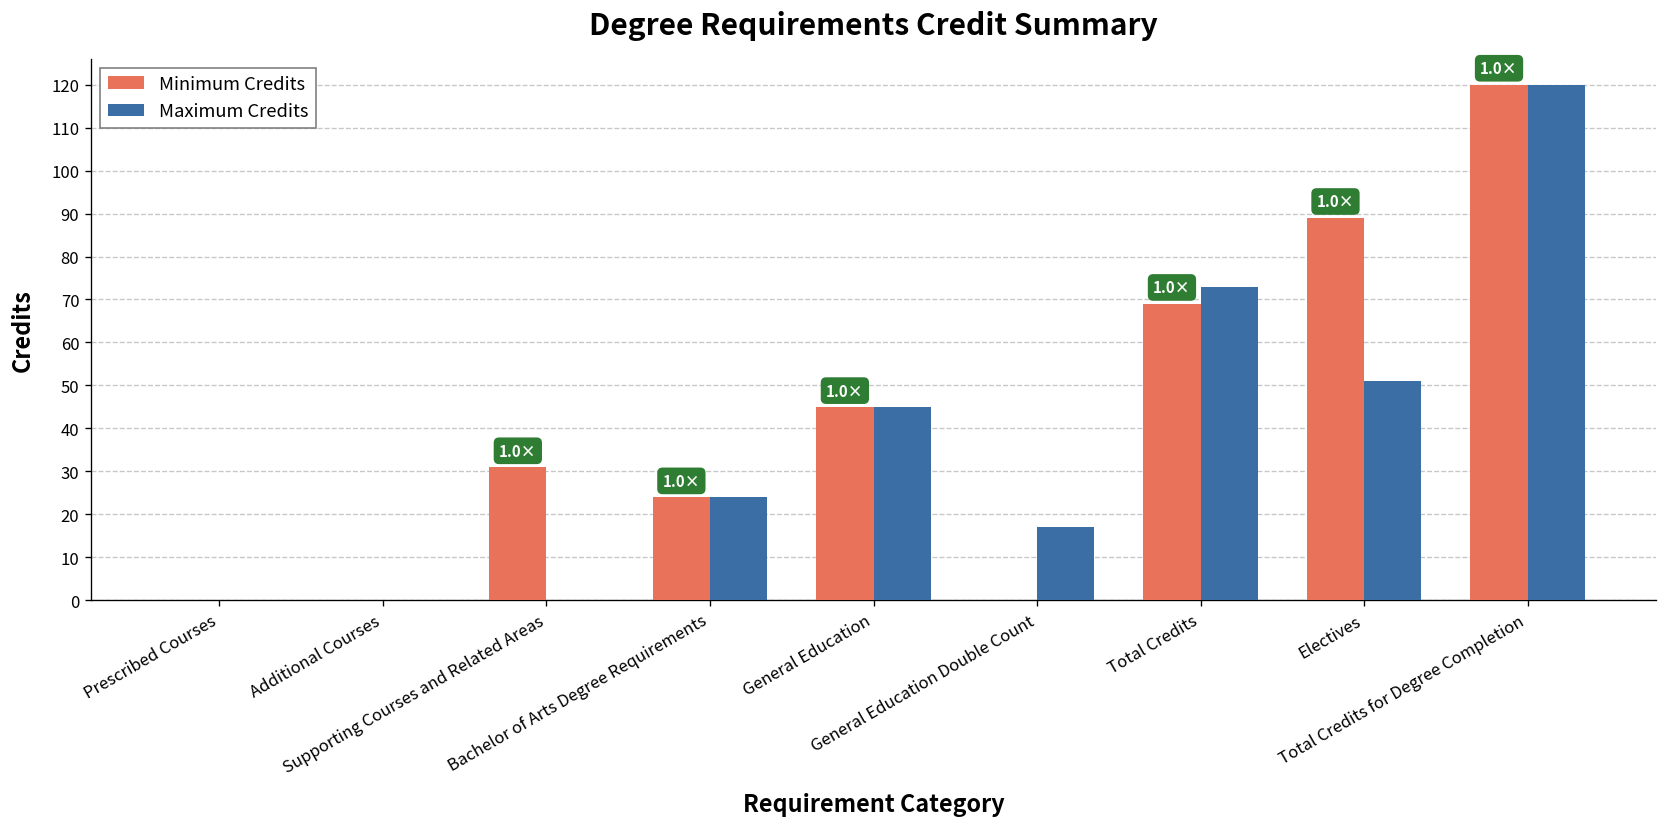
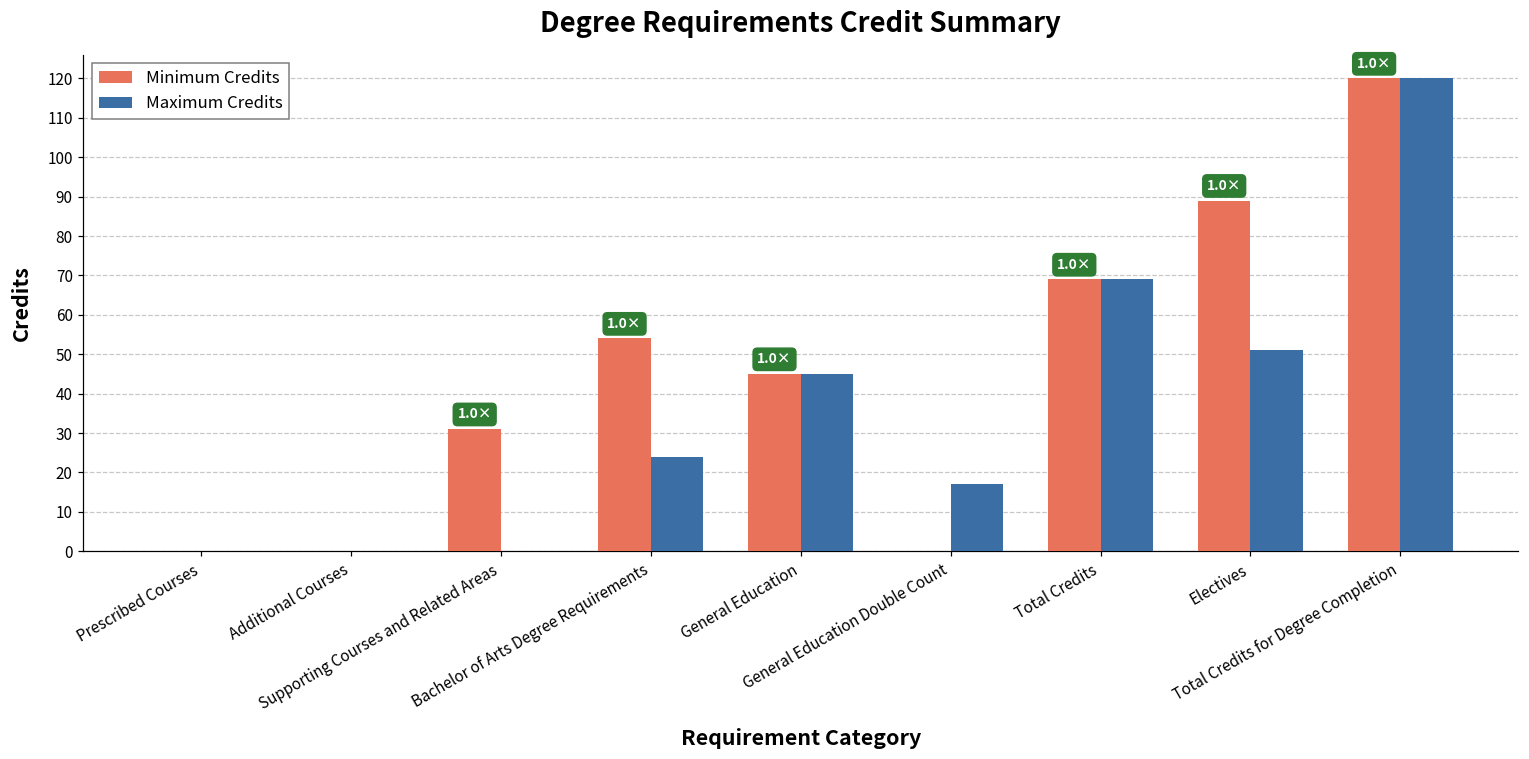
Minimum Credits, Bachelor of Arts Degree Requirements: 24 -> 54
Maximum Credits, Total Credits: 73 -> 69
